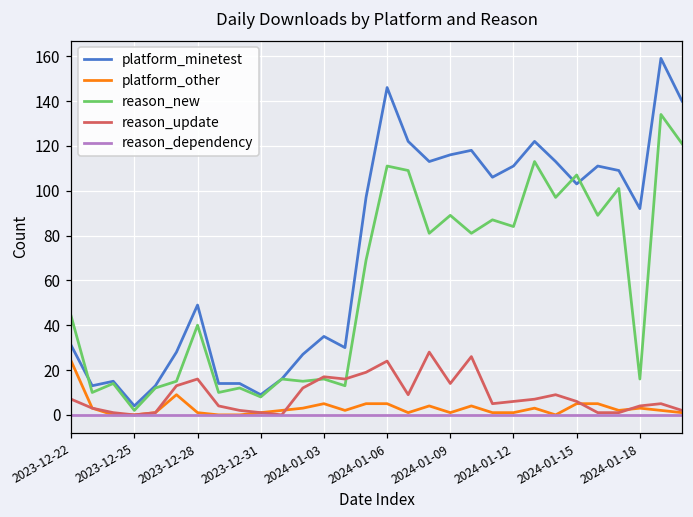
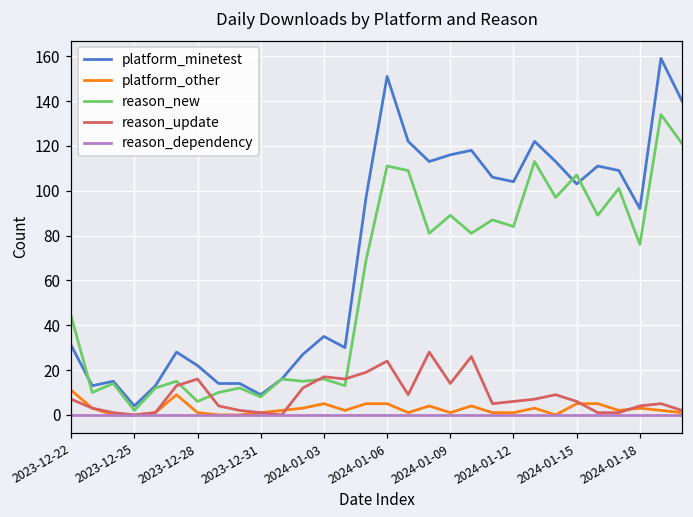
platform_other, 2023-12-22: 24 -> 11
platform_minetest, 2023-12-28: 49 -> 22
reason_new, 2023-12-28: 40 -> 6
platform_minetest, 2024-01-06: 146 -> 151
platform_minetest, 2024-01-12: 111 -> 104
reason_new, 2024-01-18: 16 -> 76
